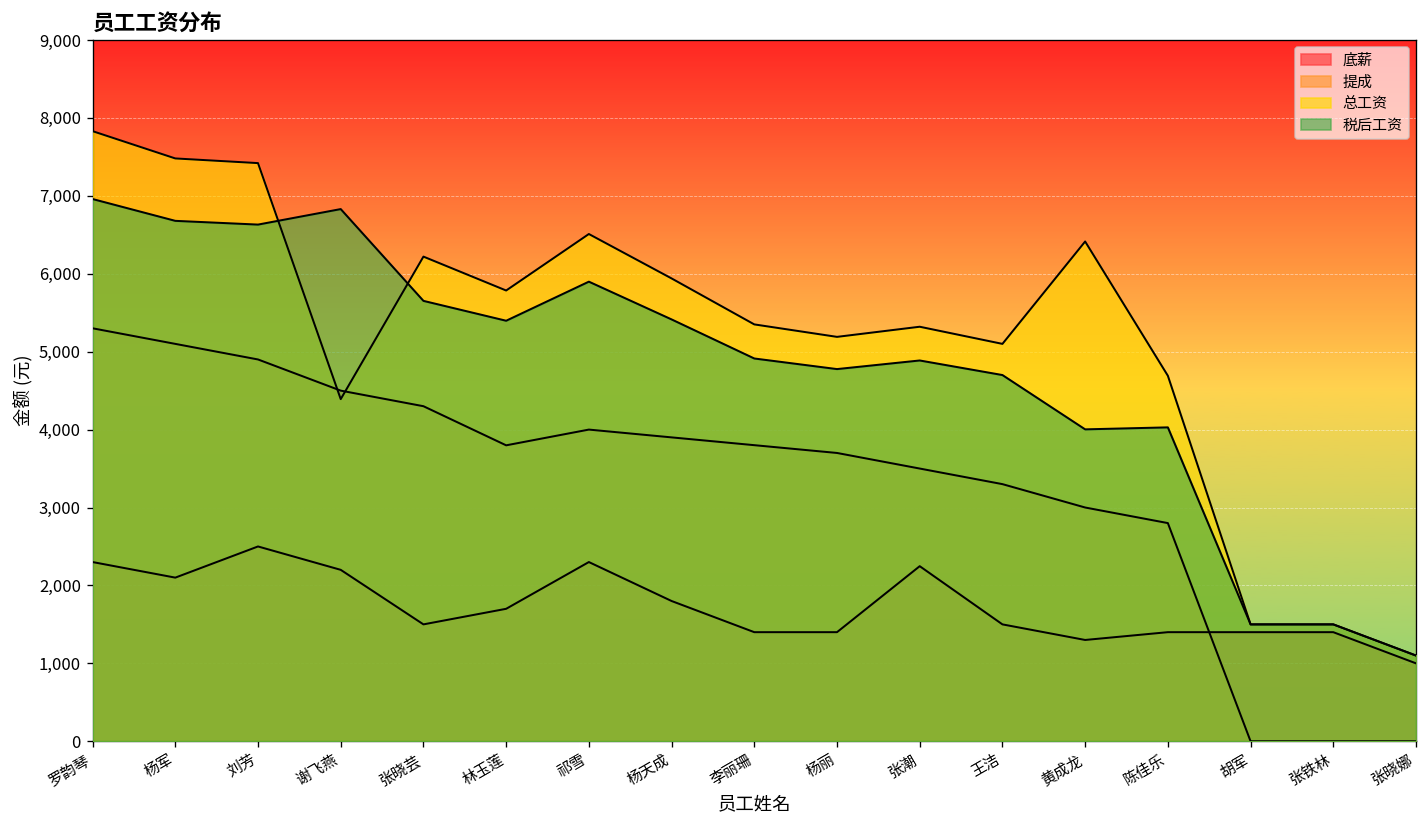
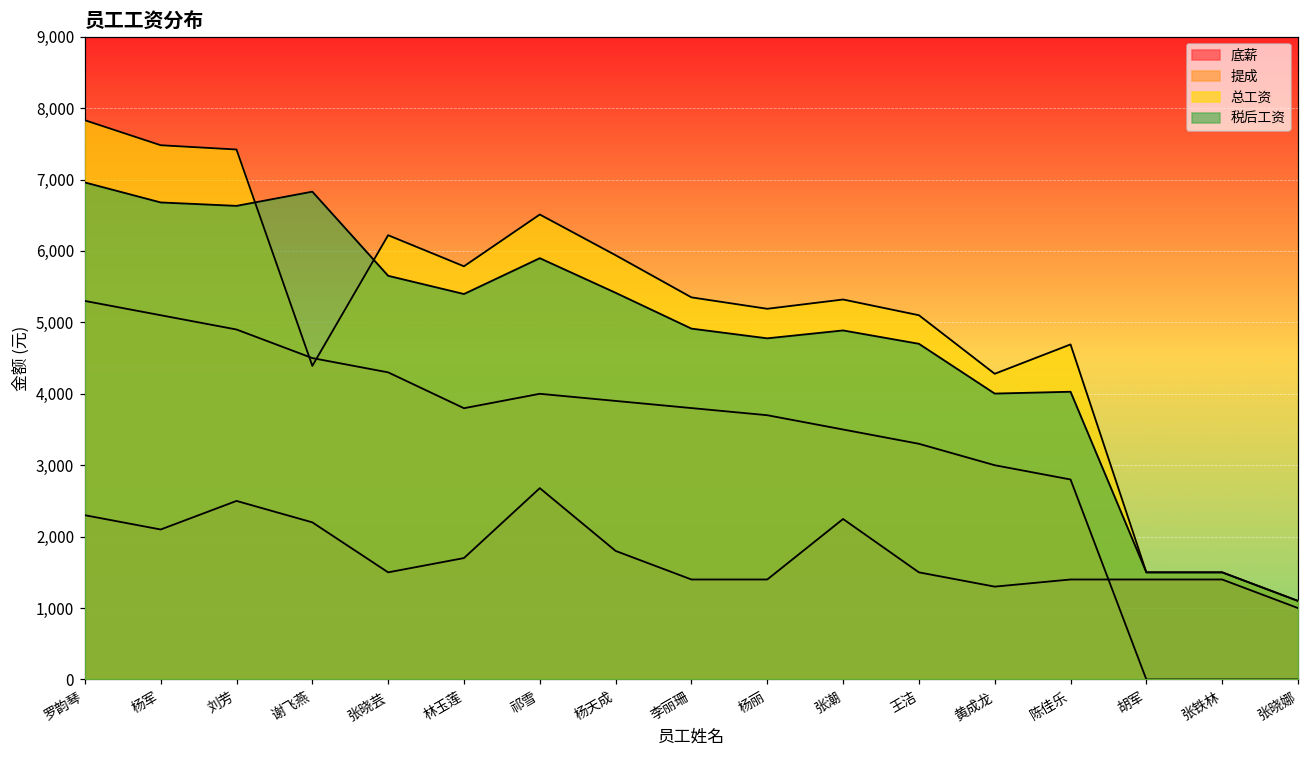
底薪, 祁雪: 2,300 -> 2,700
总工资, 黄成龙: 6,400 -> 4,300
